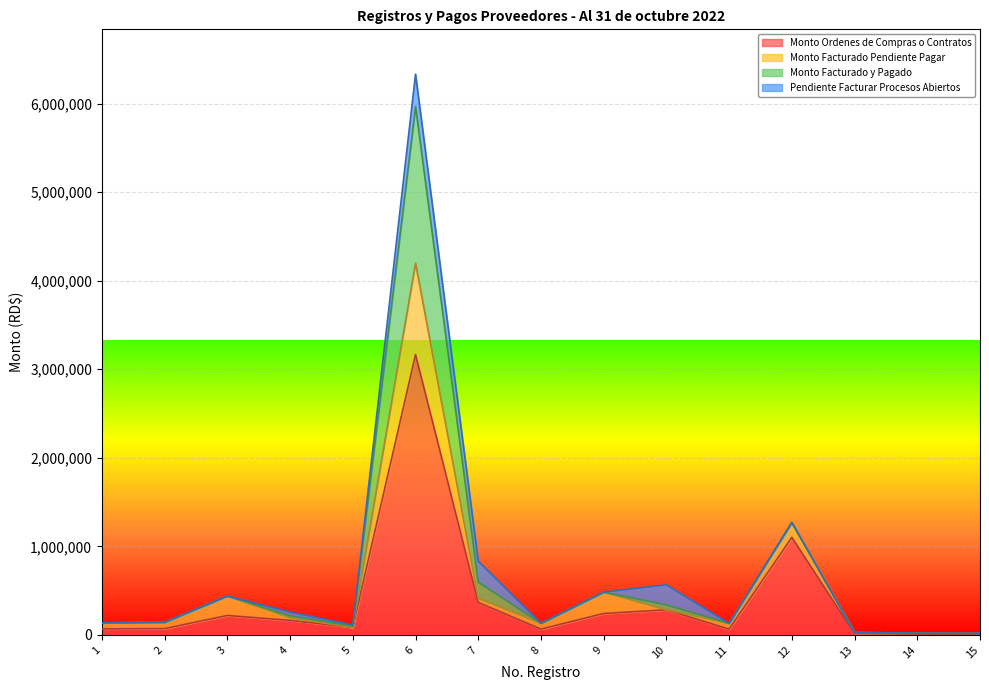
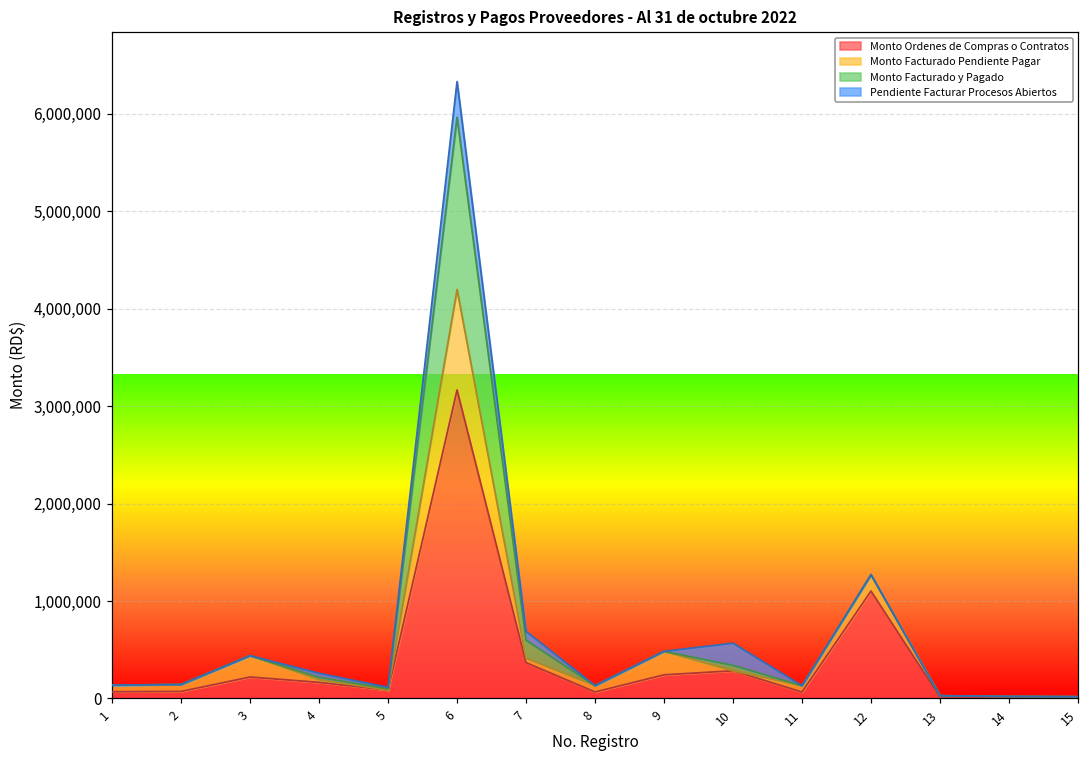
Pendiente Facturar Procesos Abiertos, 7: 200,000 -> 100,000
